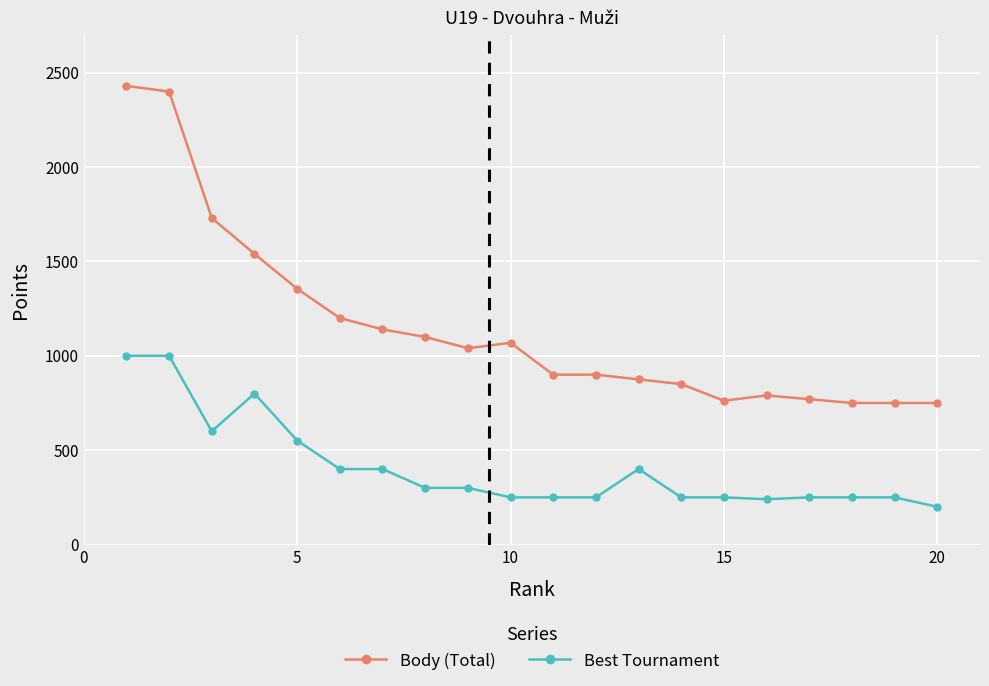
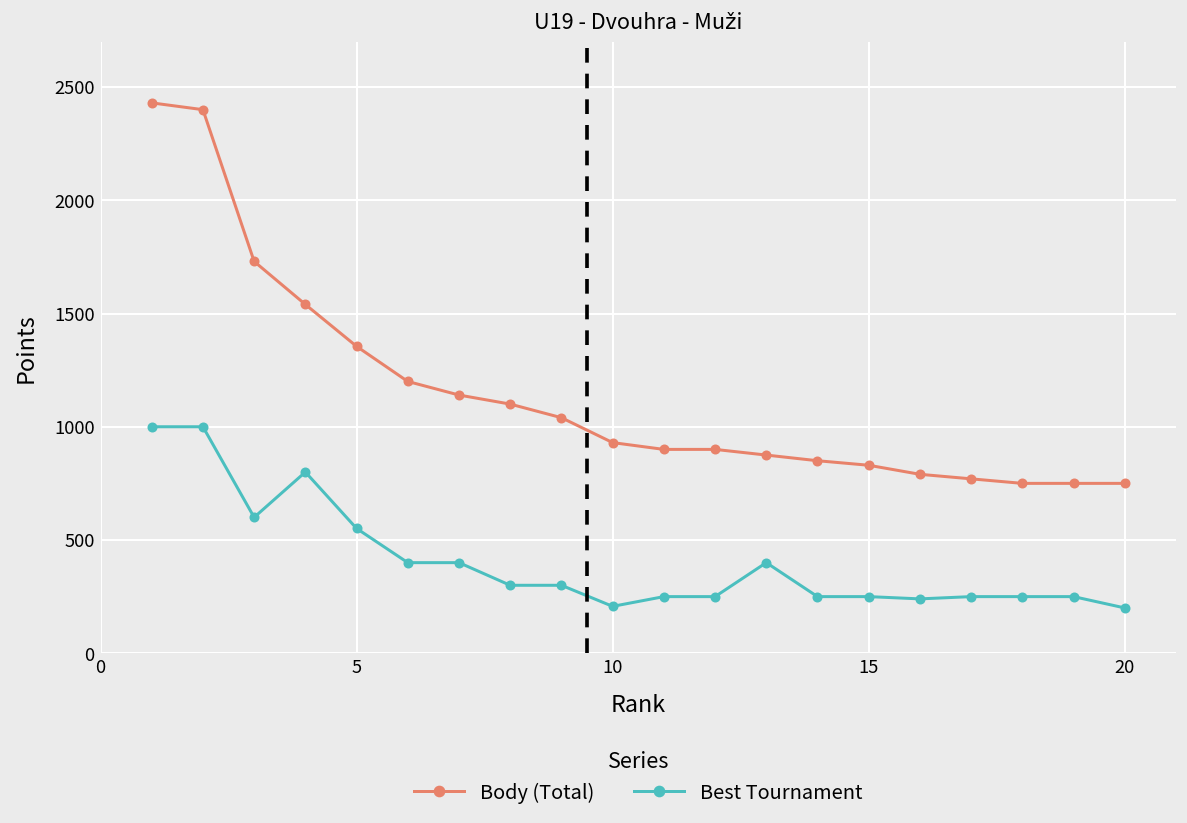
Body (Total), 10: 1070 -> 930
Best Tournament, 10: 250 -> 210
Body (Total), 15: 760 -> 830
